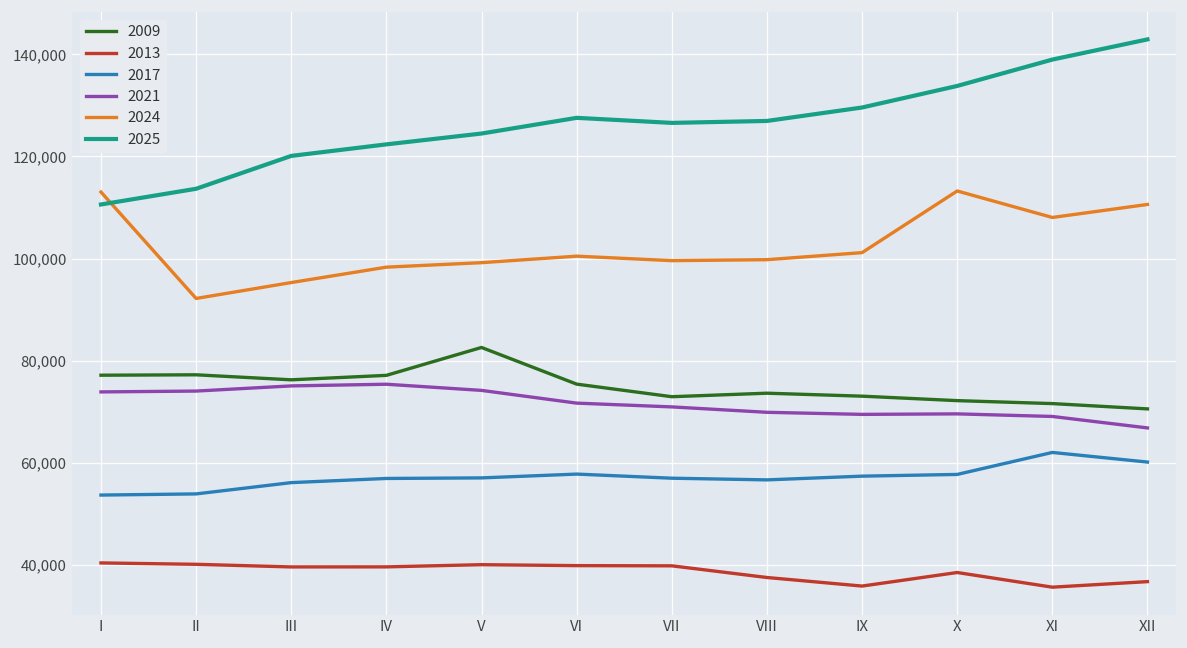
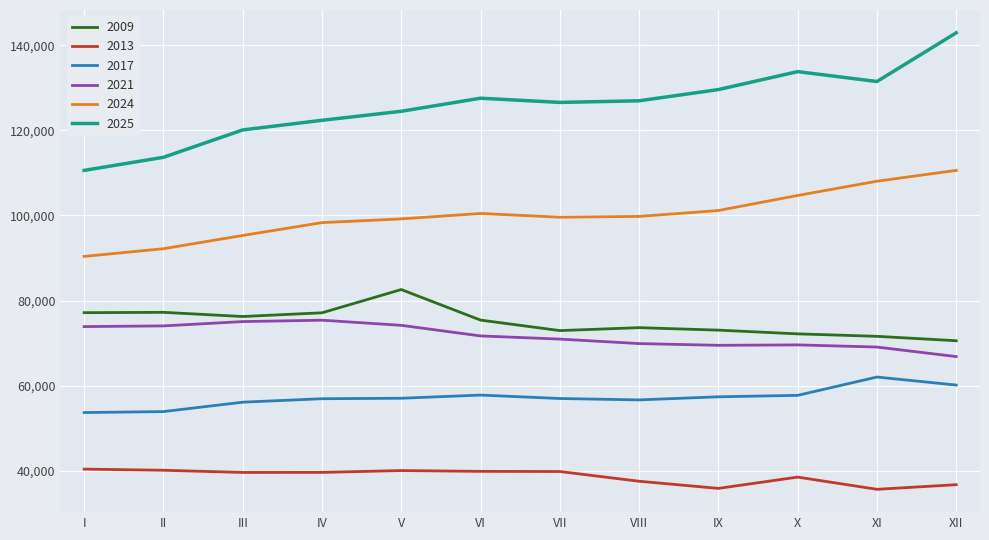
2024, I: 113,000 -> 90,000
2024, X: 113,000 -> 105,000
2025, XI: 139,000 -> 131,000
